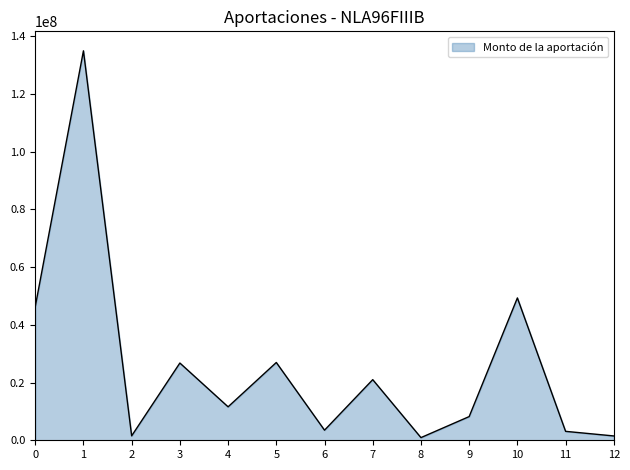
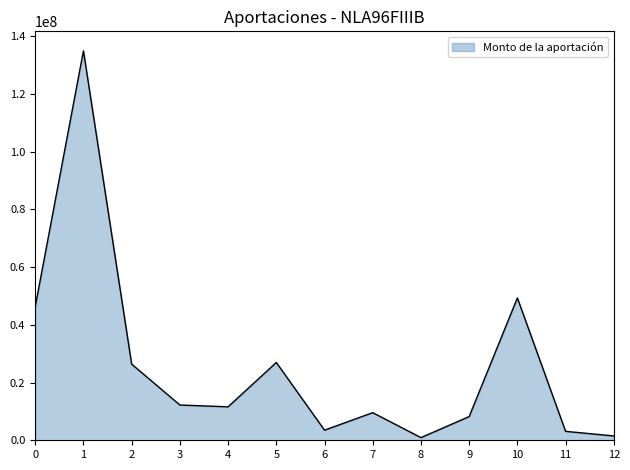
2: 2000000 -> 26000000
3: 27000000 -> 12000000
7: 21000000 -> 10000000
